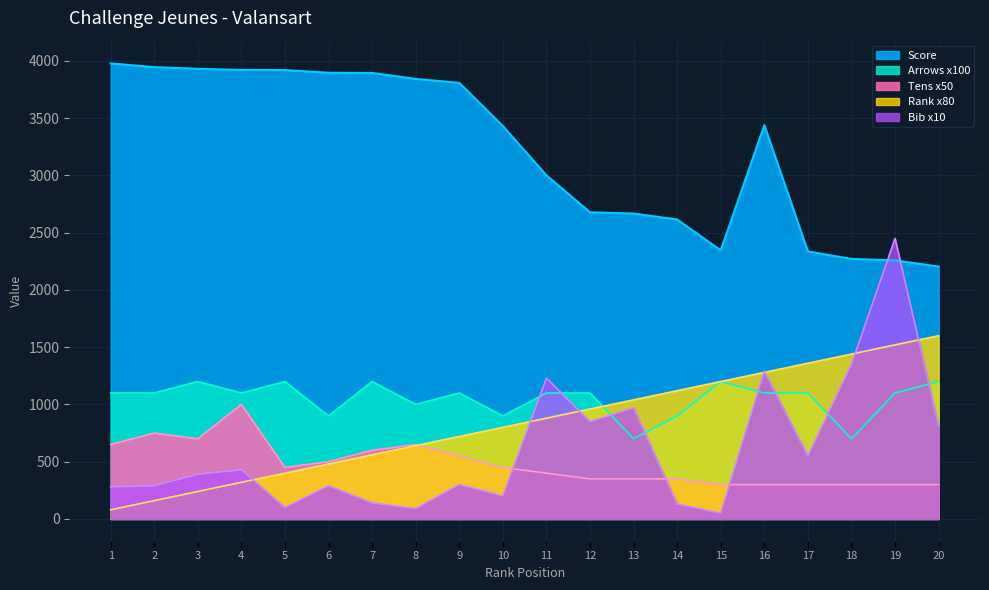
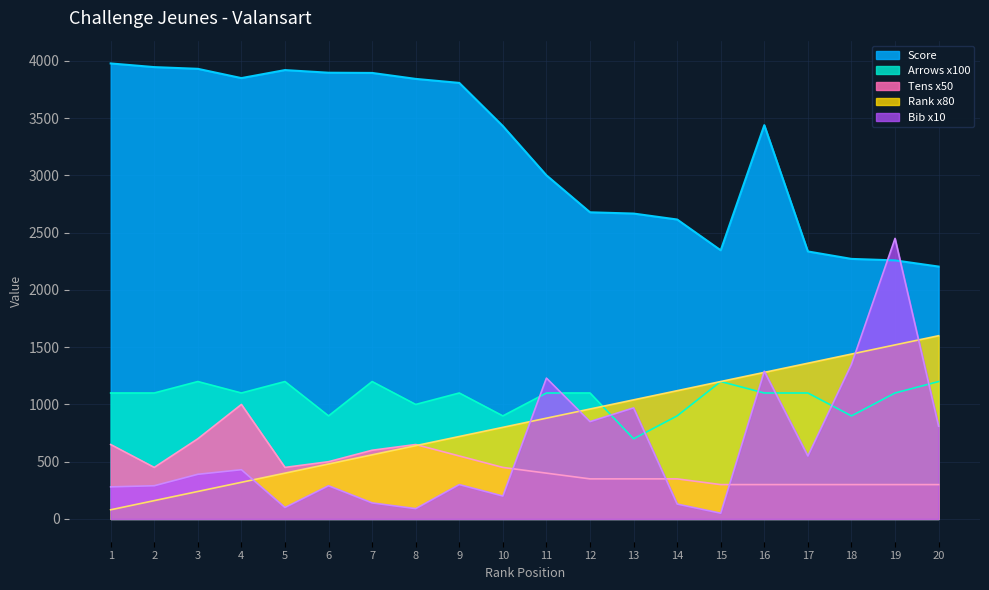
Tens x50, 2: 750 -> 450
Score, 4: 3920 -> 3850
Arrows x100, 18: 700 -> 900
